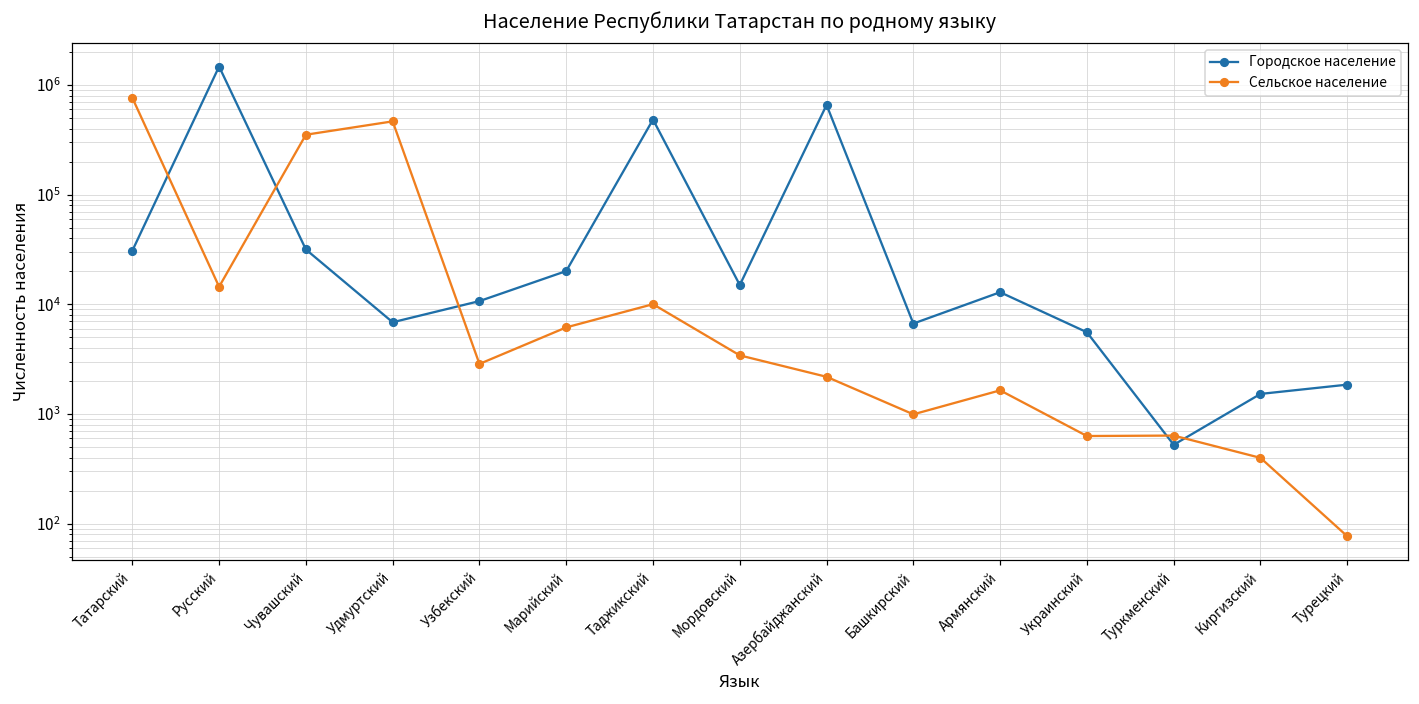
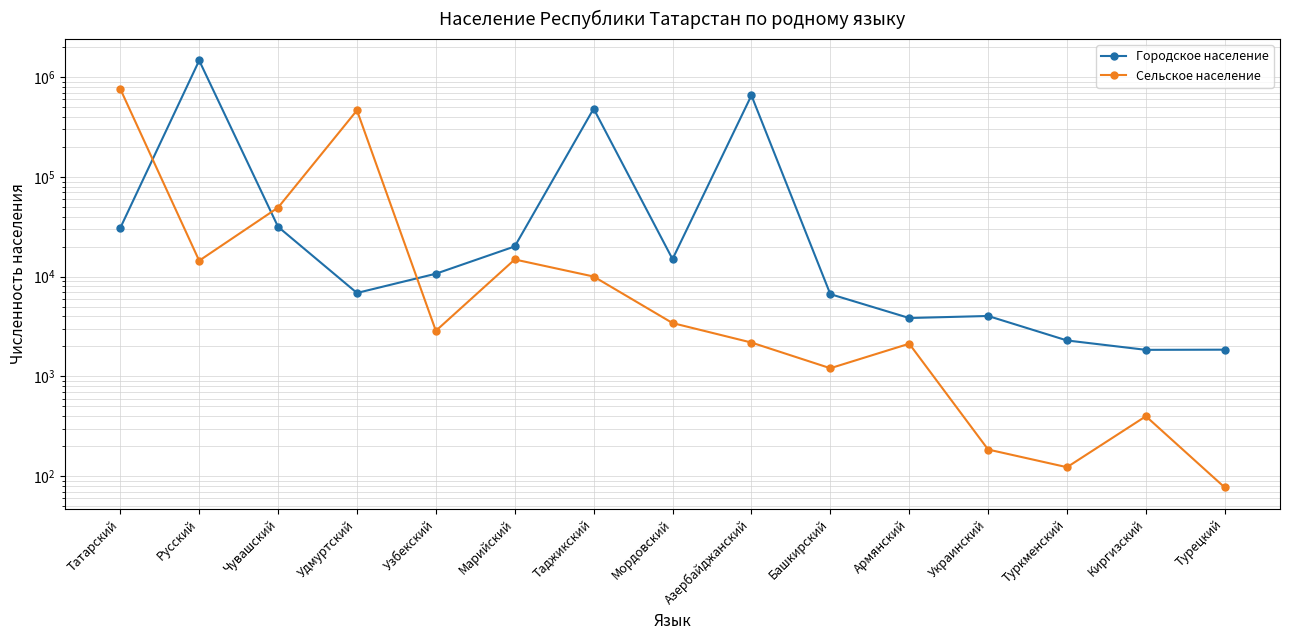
Сельское население, Чувашский: 350000 -> 50000
Сельское население, Марийский: 6000 -> 15000
Сельское население, Башкирский: 1000 -> 1200
Городское население, Армянский: 13000 -> 3900
Сельское население, Армянский: 1600 -> 2100
Городское население, Украинский: 6000 -> 4000
Сельское население, Украинский: 600 -> 190
Городское население, Туркменский: 500 -> 2300
Сельское население, Туркменский: 600 -> 120
Городское население, Киргизский: 1500 -> 1800
